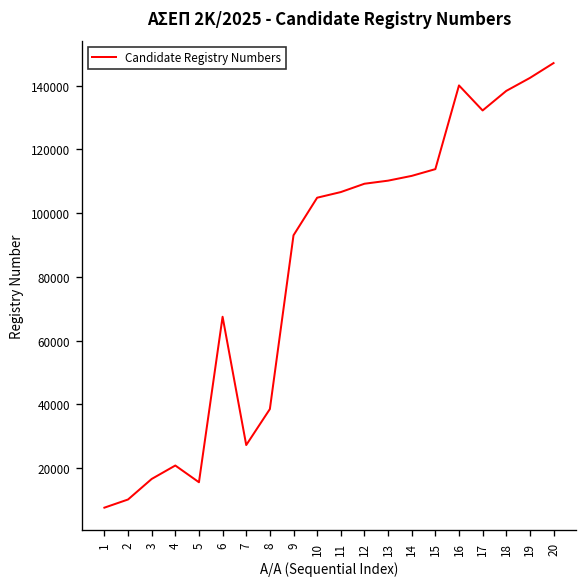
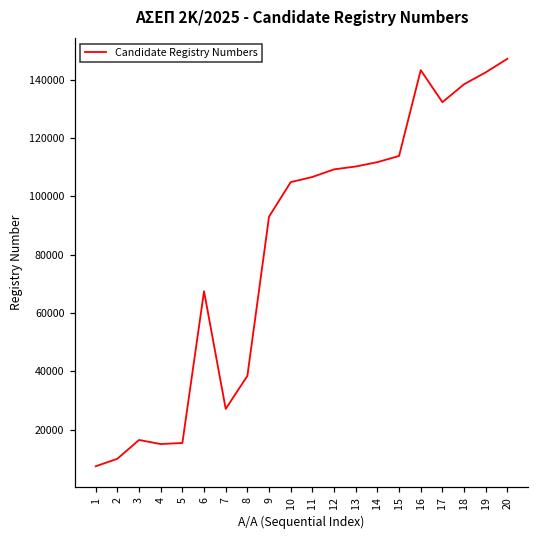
4: 21000 -> 15000
16: 140000 -> 143000
